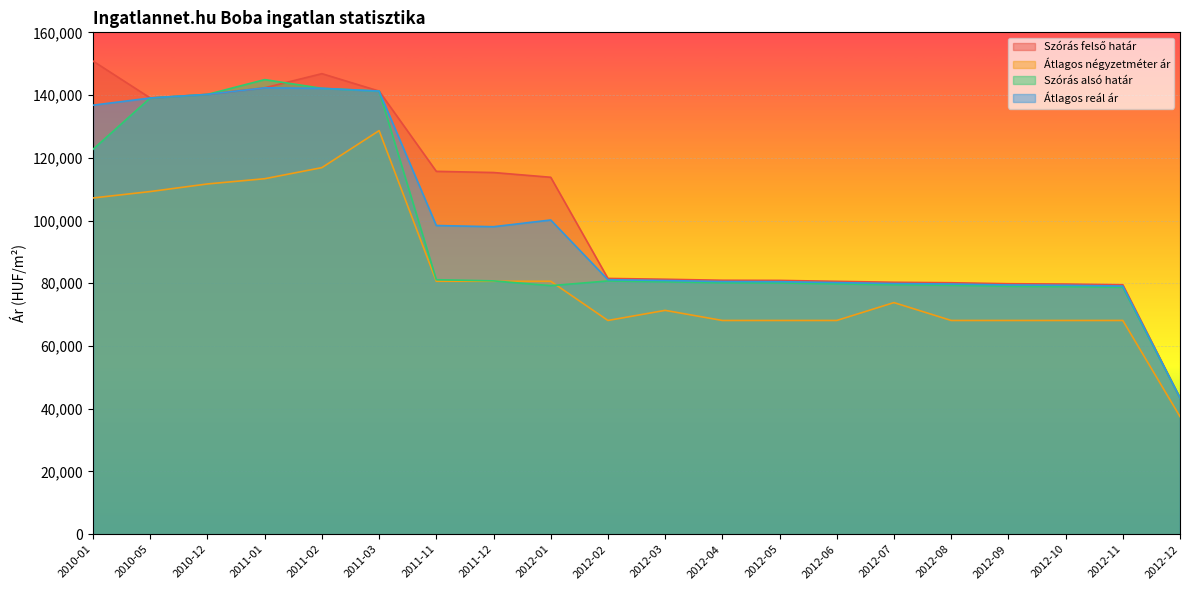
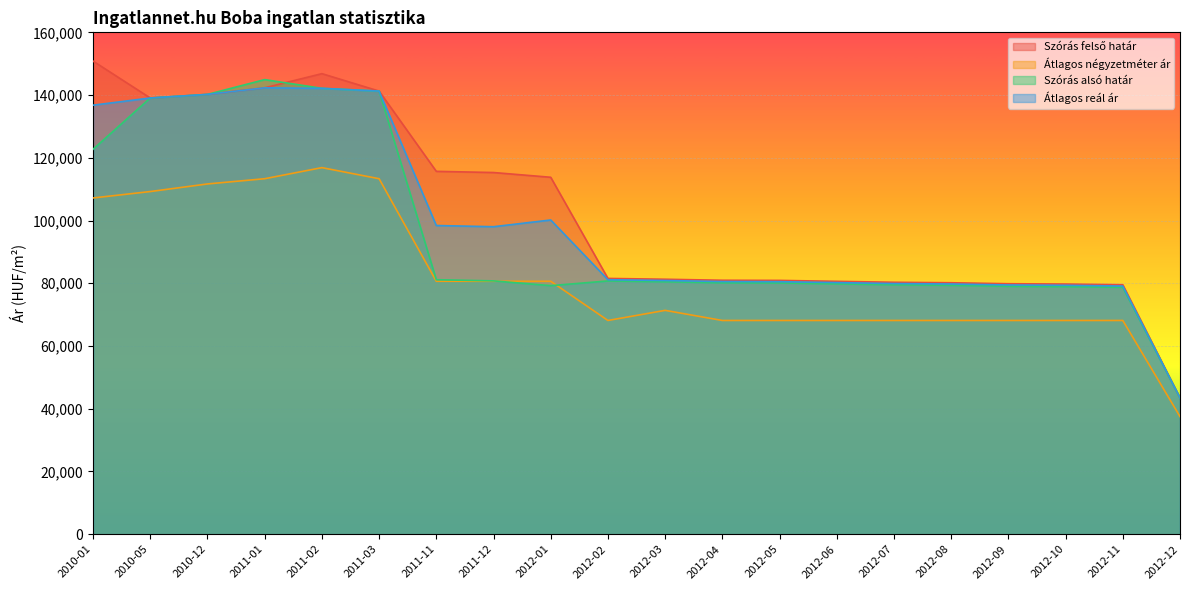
Átlagos négyzetméter ár, 2011-03: 129,000 -> 113,000
Átlagos négyzetméter ár, 2012-07: 74,000 -> 68,000
